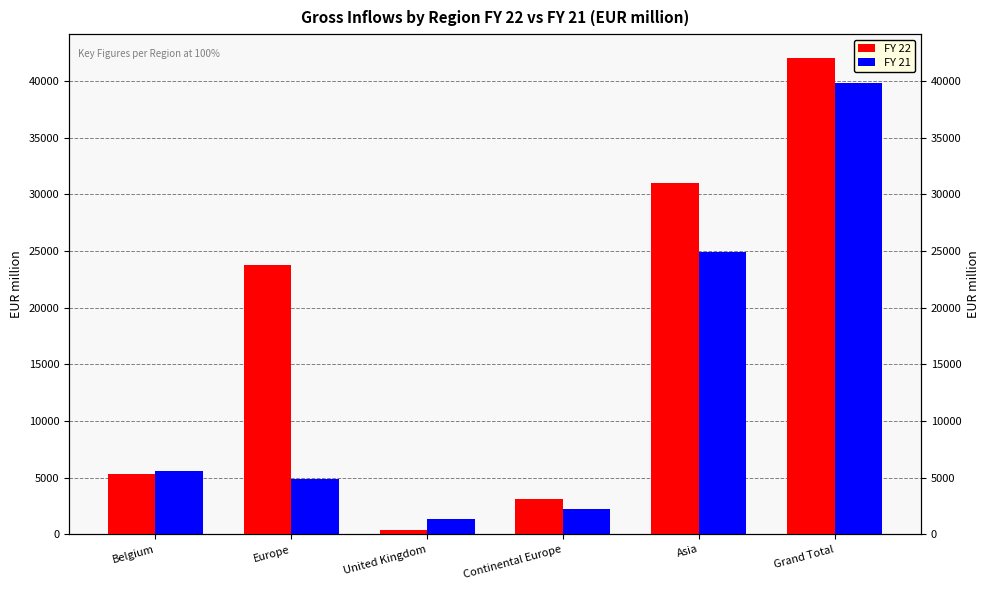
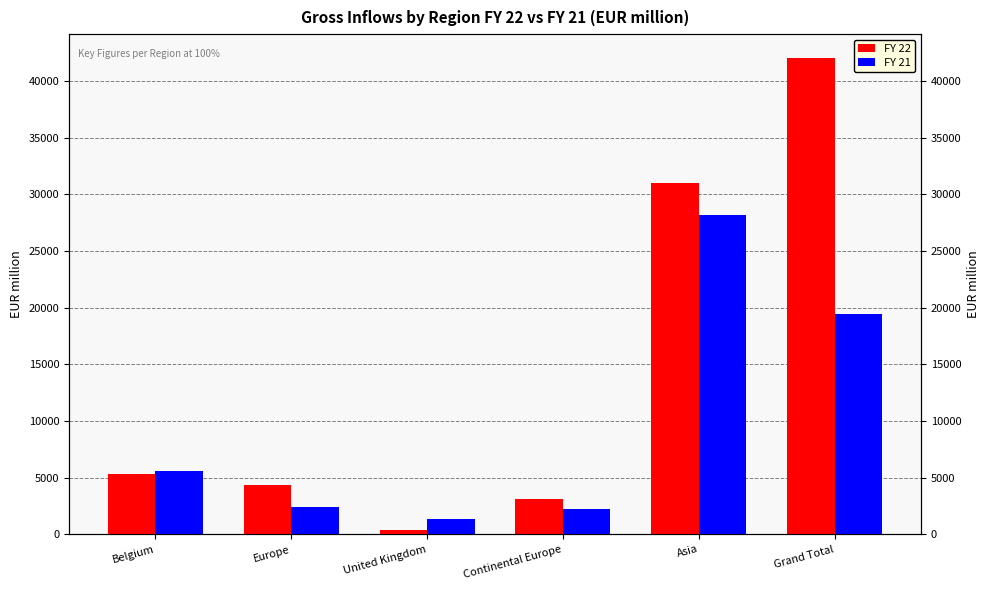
FY 22, Europe: 23800 -> 4400
FY 21, Europe: 4900 -> 2400
FY 21, Asia: 24900 -> 28200
FY 21, Grand Total: 39800 -> 19500
